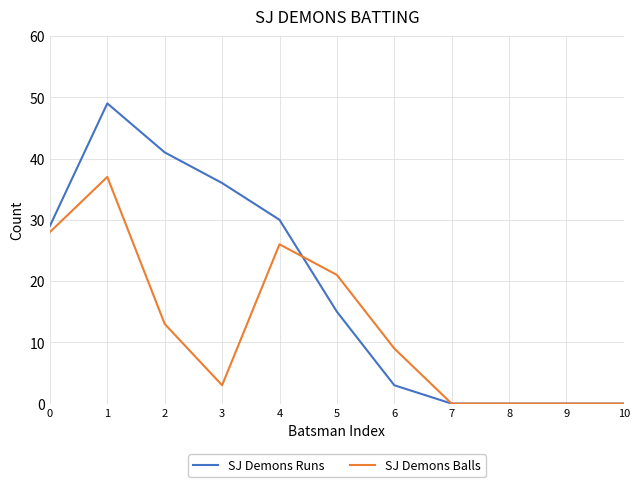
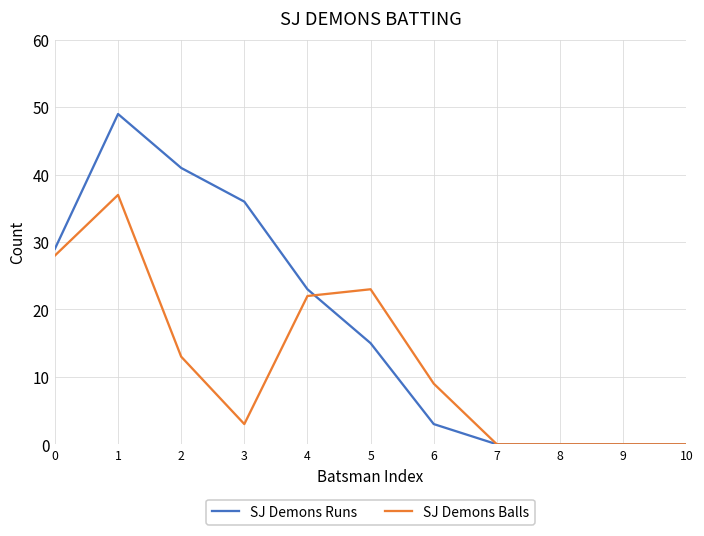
SJ Demons Runs, 4: 30 -> 23
SJ Demons Balls, 4: 26 -> 22
SJ Demons Balls, 5: 21 -> 23
